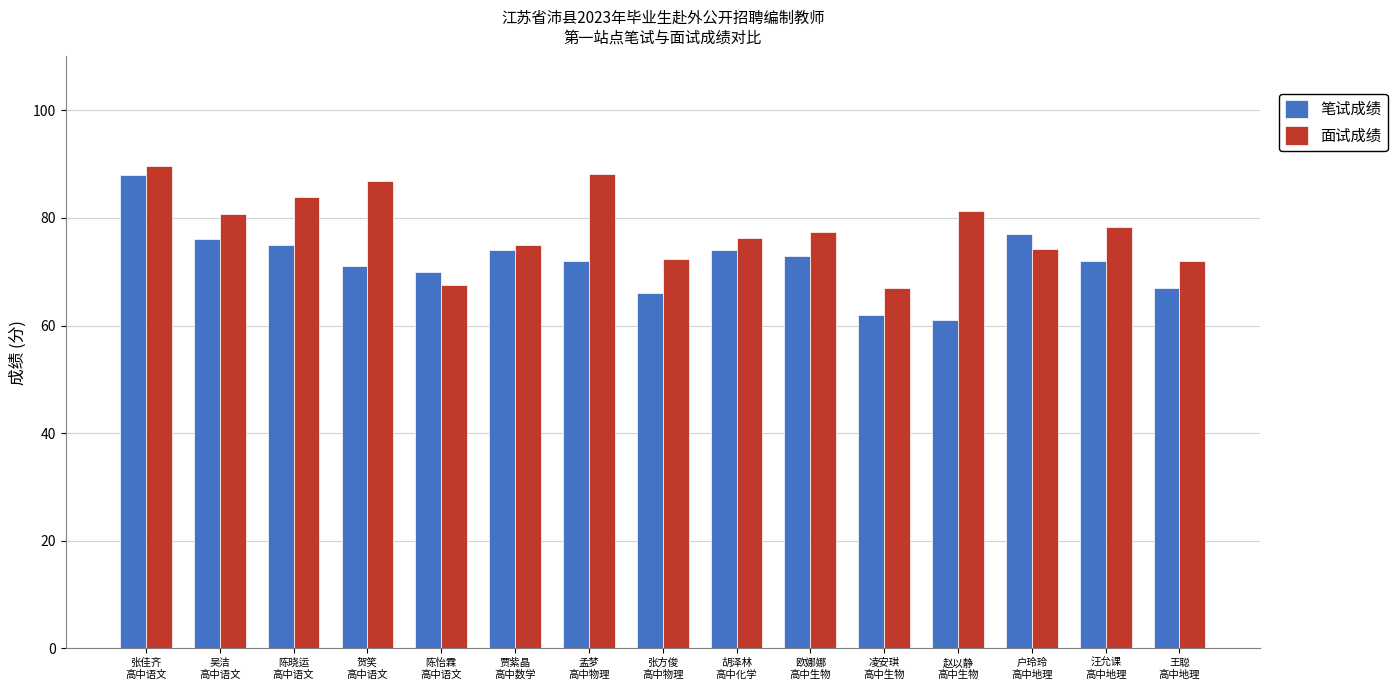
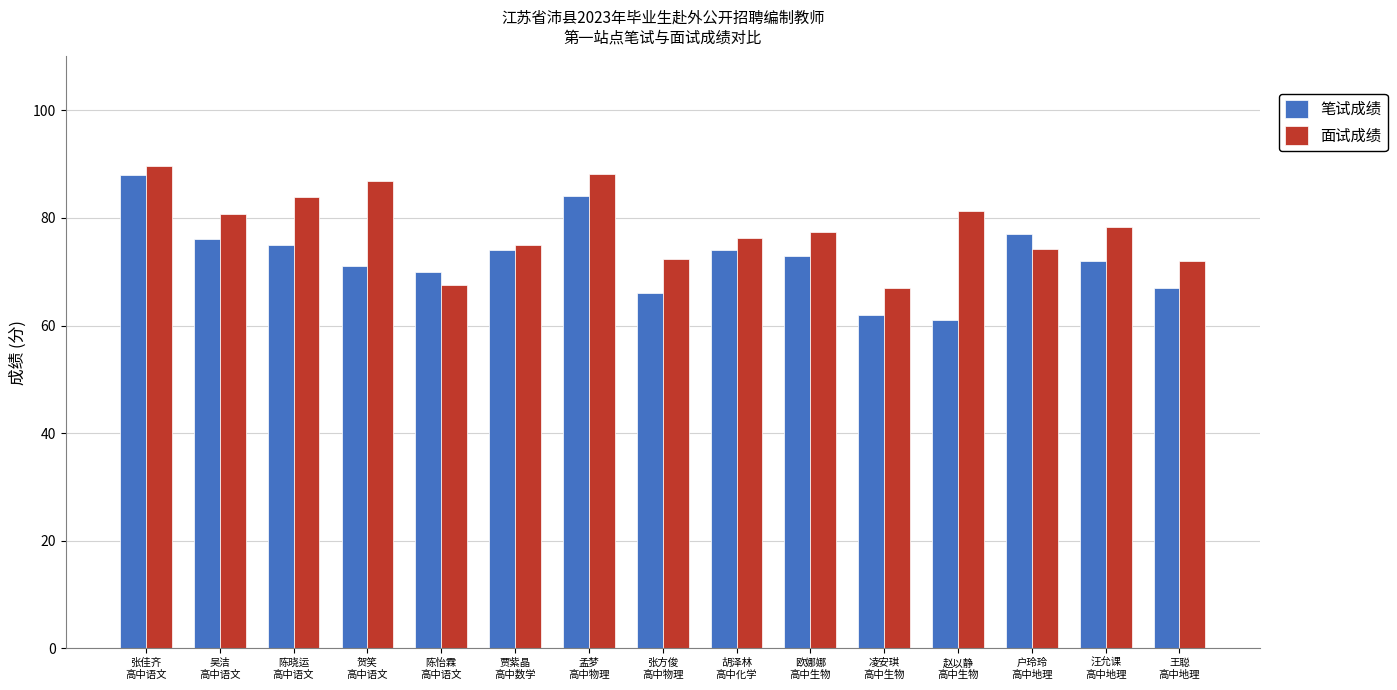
笔试成绩, 孟梦 高中物理: 72 -> 84
